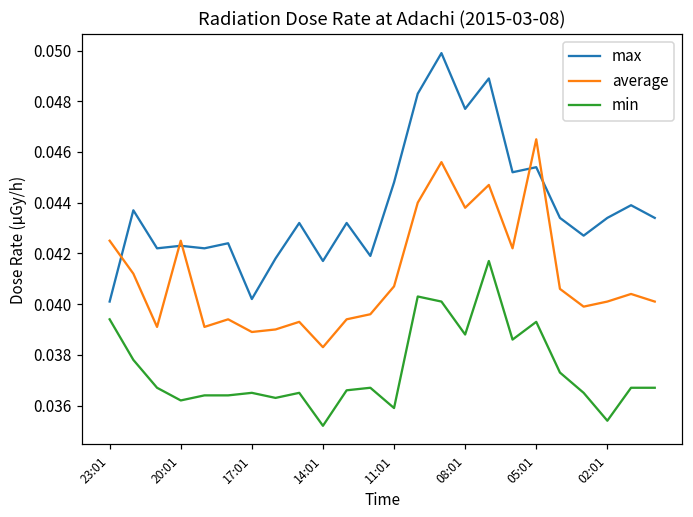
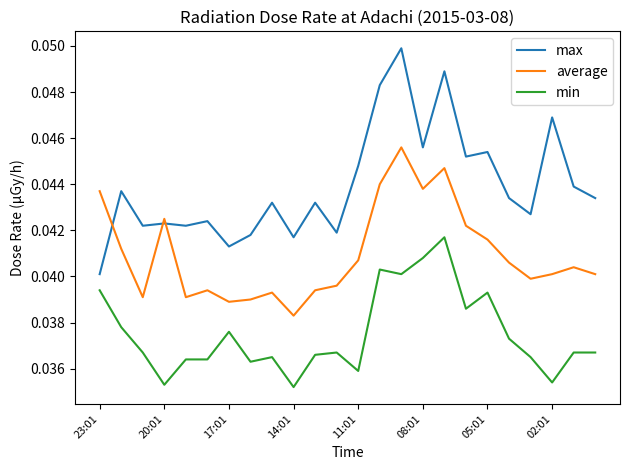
average, 23:01: 0.0425 -> 0.0437
min, 20:01: 0.0362 -> 0.0353
max, 17:01: 0.0402 -> 0.0413
min, 17:01: 0.0365 -> 0.0376
max, 08:01: 0.0477 -> 0.0456
min, 08:01: 0.0388 -> 0.0408
average, 05:01: 0.0465 -> 0.0416
max, 02:01: 0.0434 -> 0.0469
